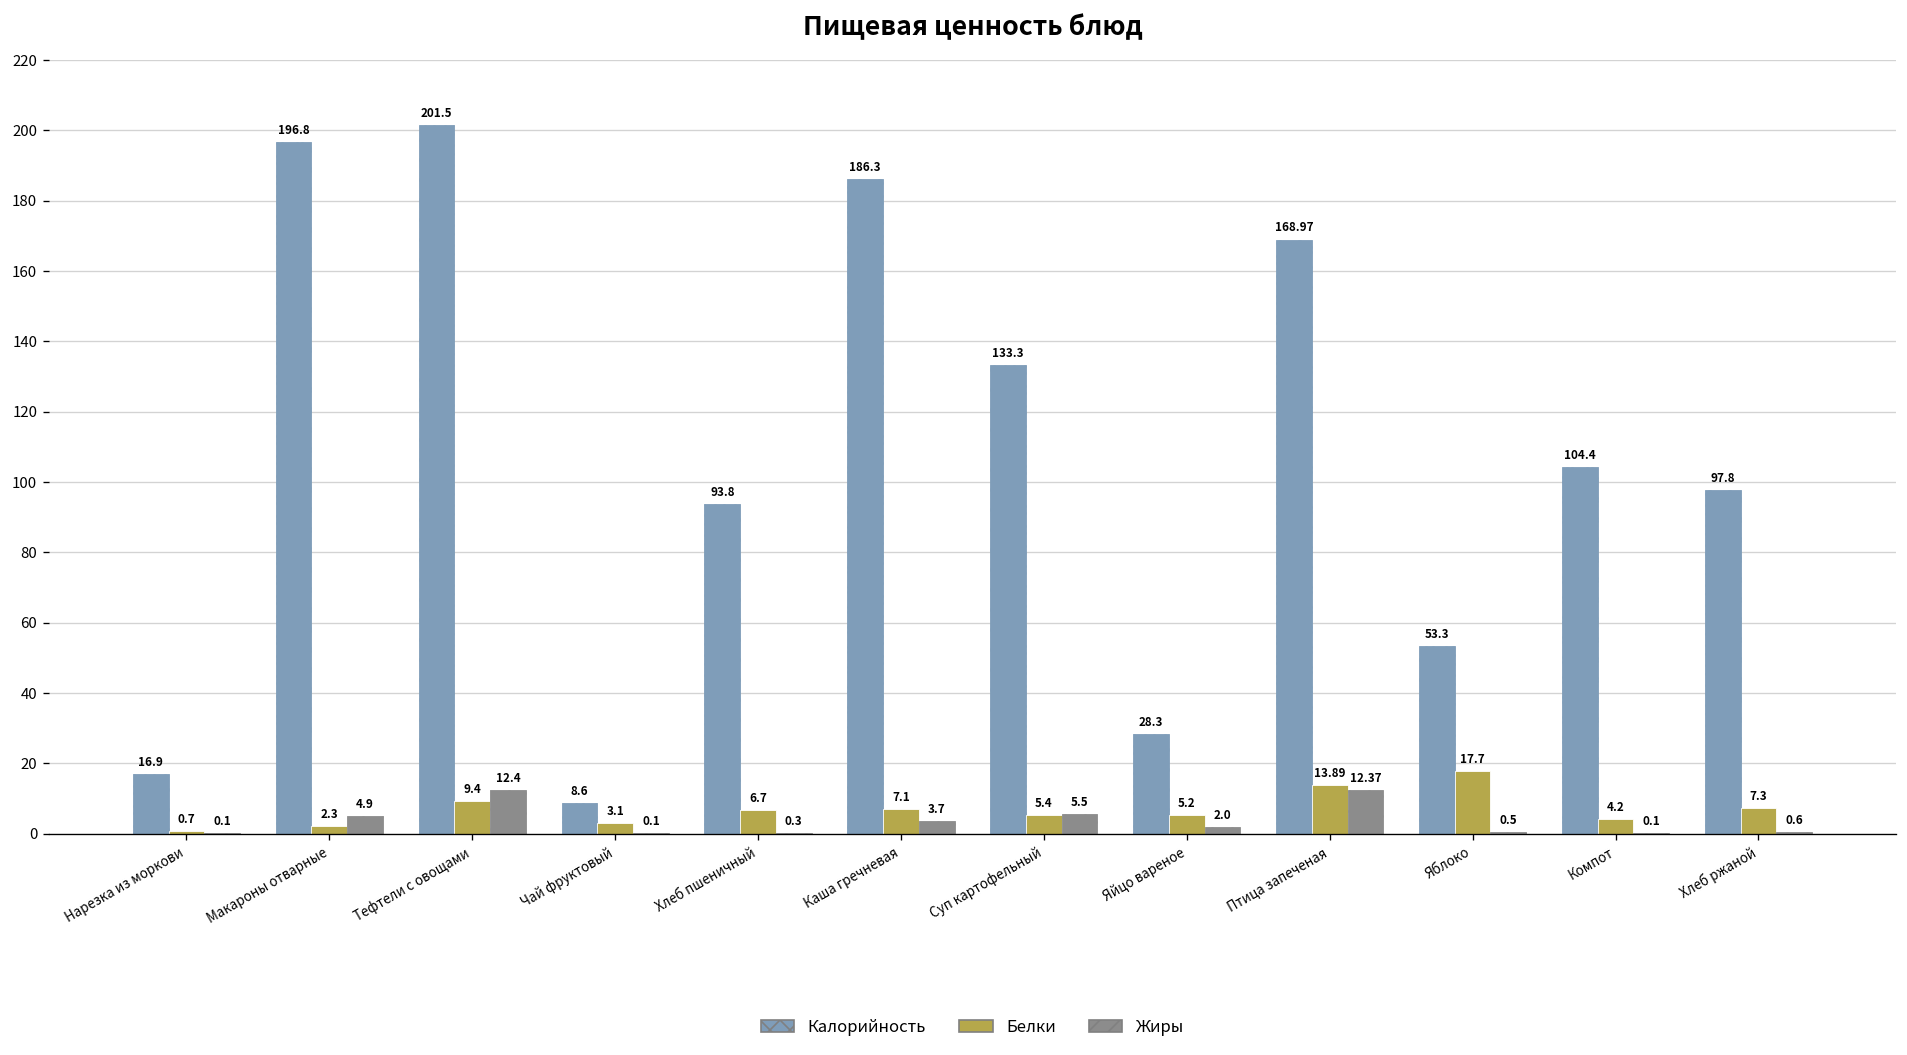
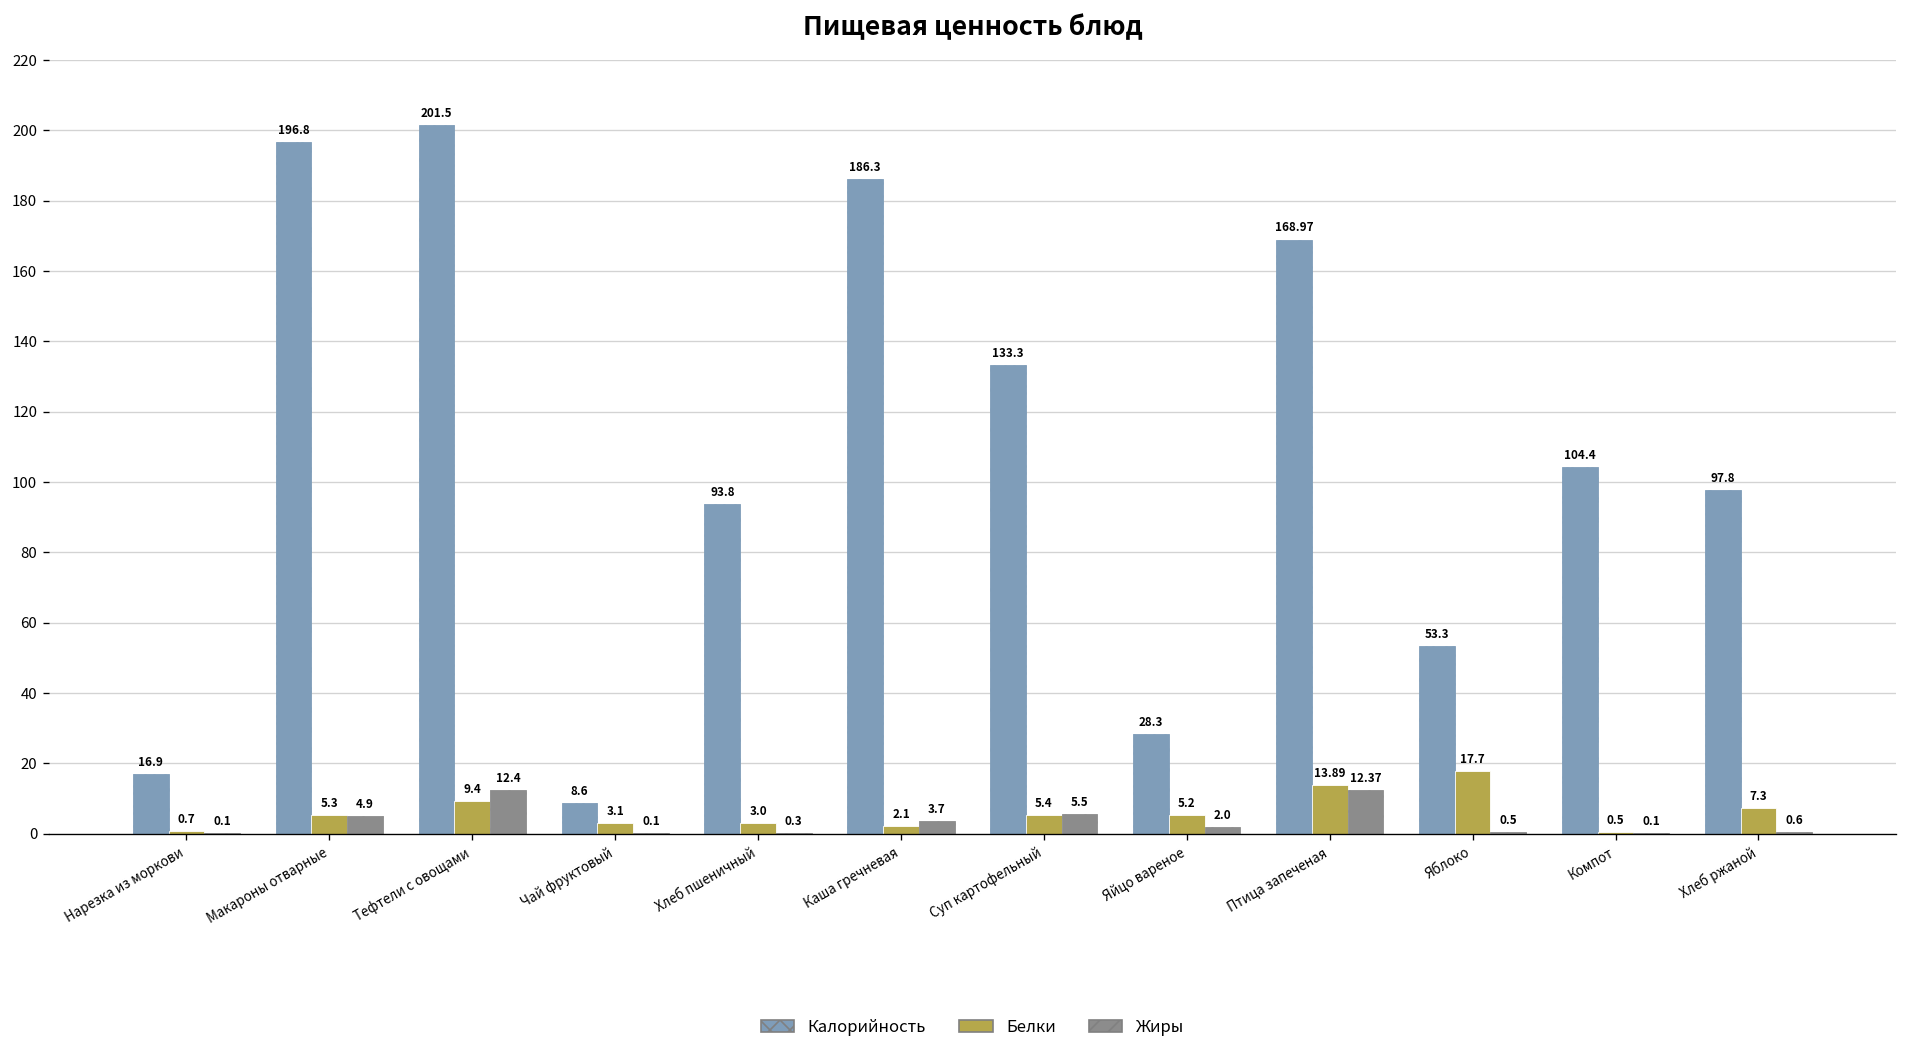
Белки, Макароны отварные: 2.3 -> 5.3
Белки, Хлеб пшеничный: 6.7 -> 3.0
Белки, Каша гречневая: 7.1 -> 2.1
Белки, Компот: 4.2 -> 0.5
